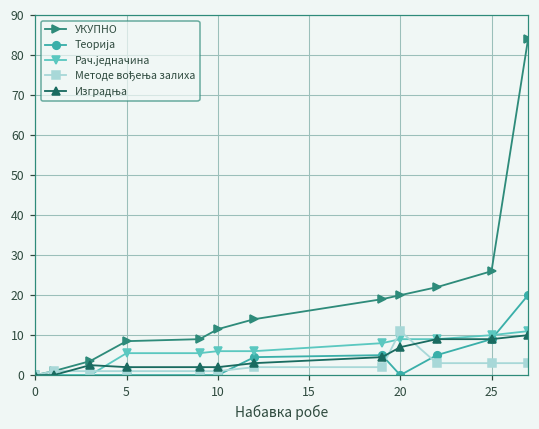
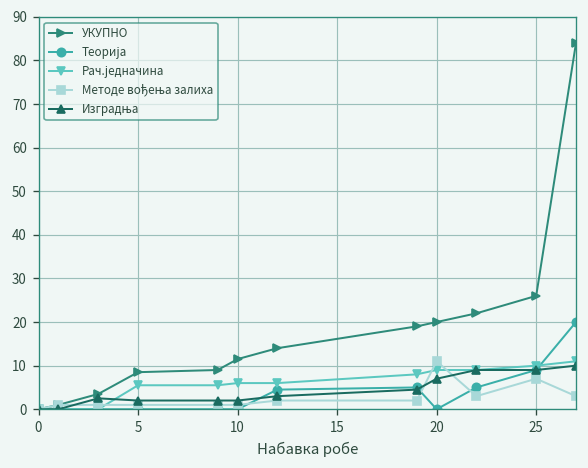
Методе вођења залиха, 25: 3 -> 7
